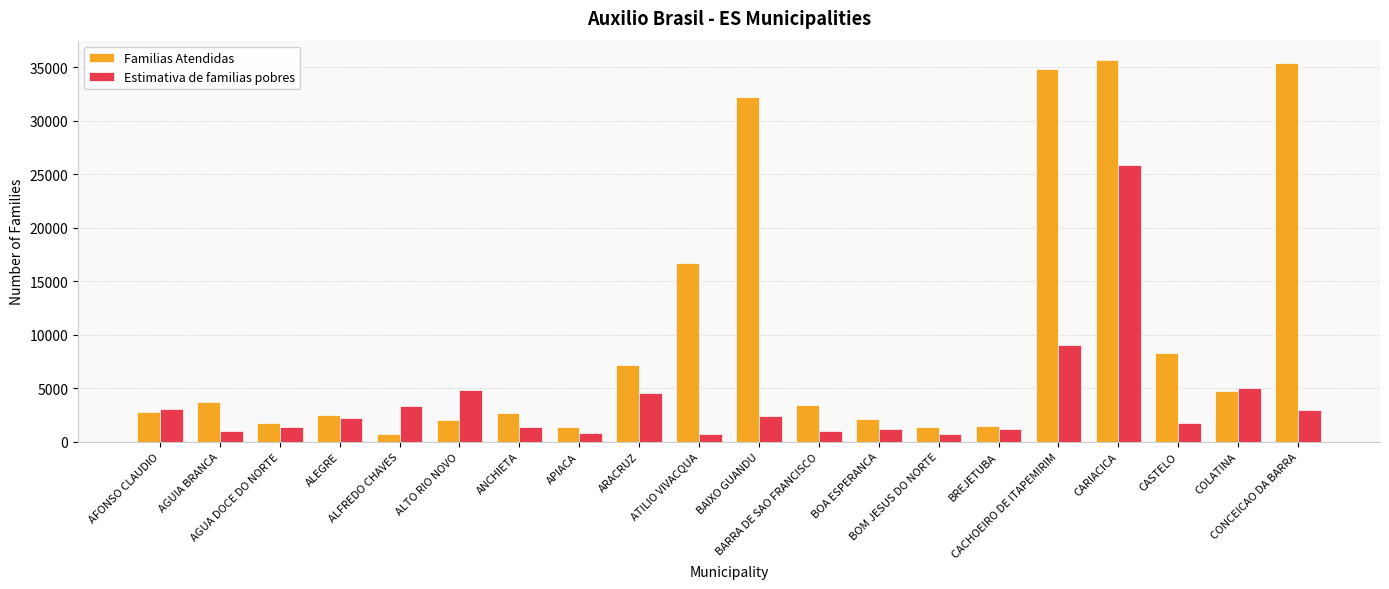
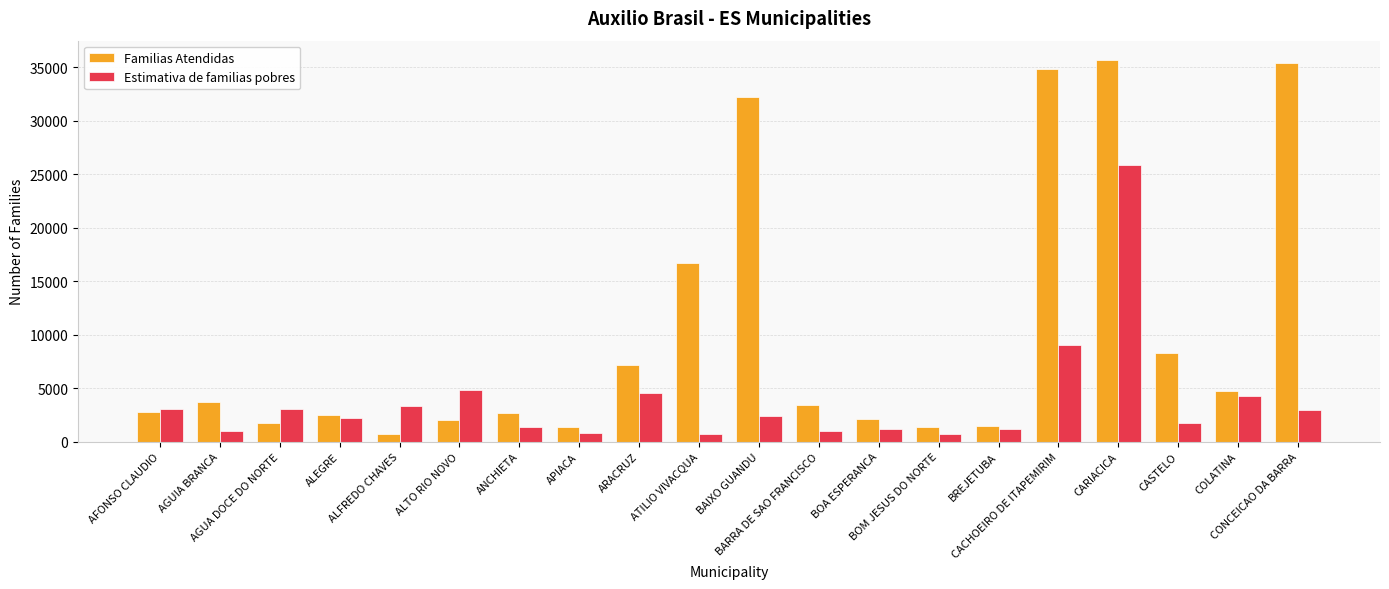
Estimativa de familias pobres, AGUA DOCE DO NORTE: 1400 -> 3100
Estimativa de familias pobres, COLATINA: 5100 -> 4300
